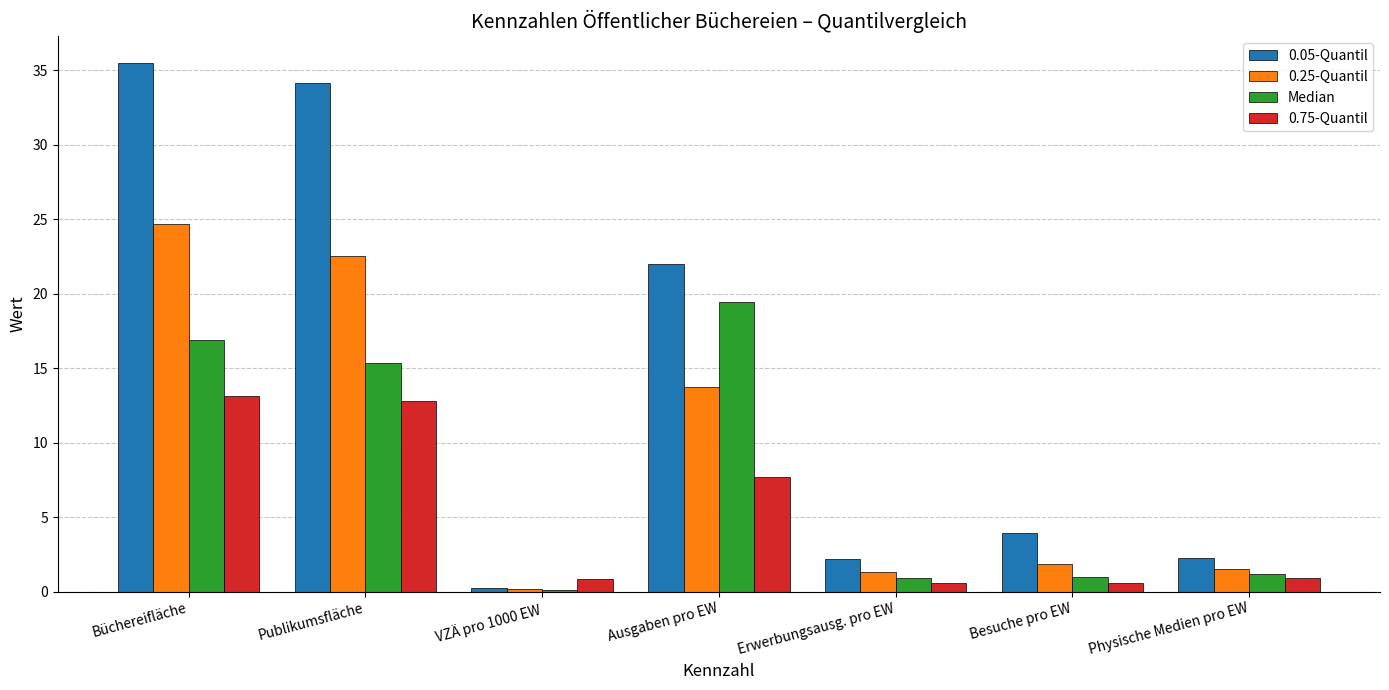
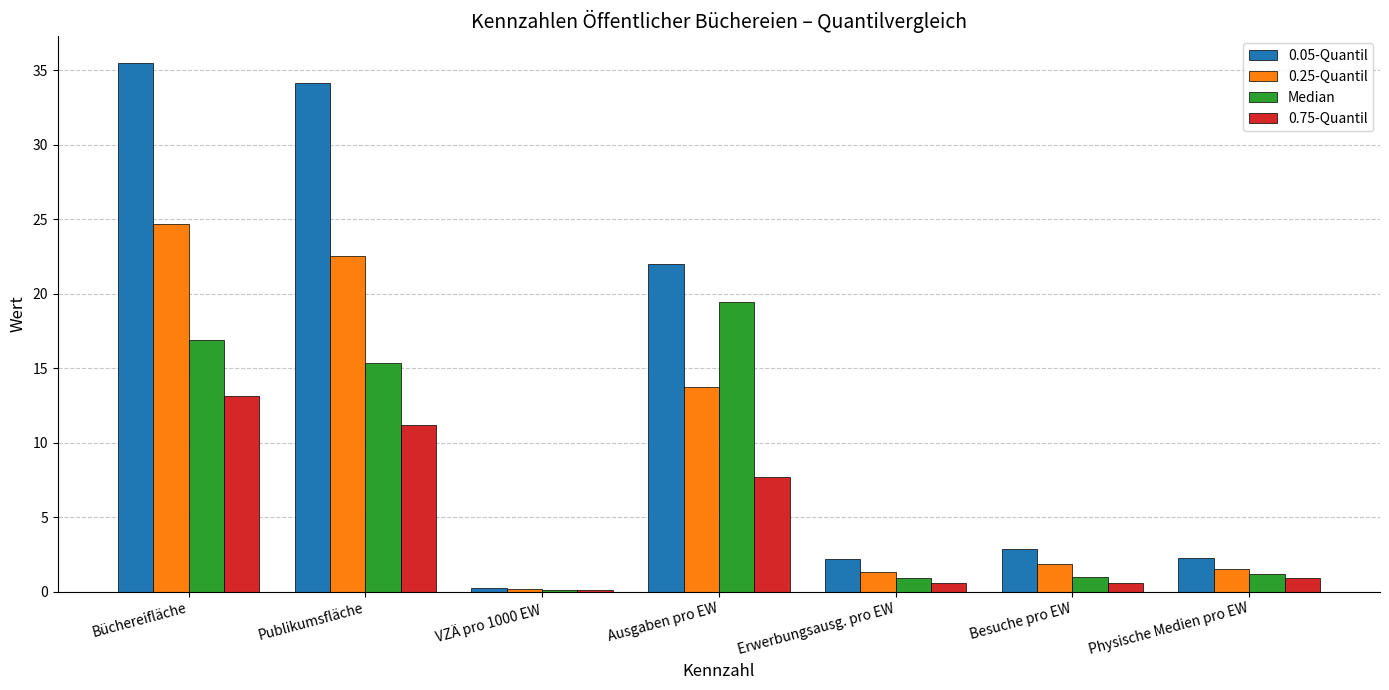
0.75-Quantil, Publikumsfläche: 12.8 -> 11.2
0.75-Quantil, VZÄ pro 1000 EW: 0.8 -> 0.1
0.05-Quantil, Besuche pro EW: 3.9 -> 2.9
